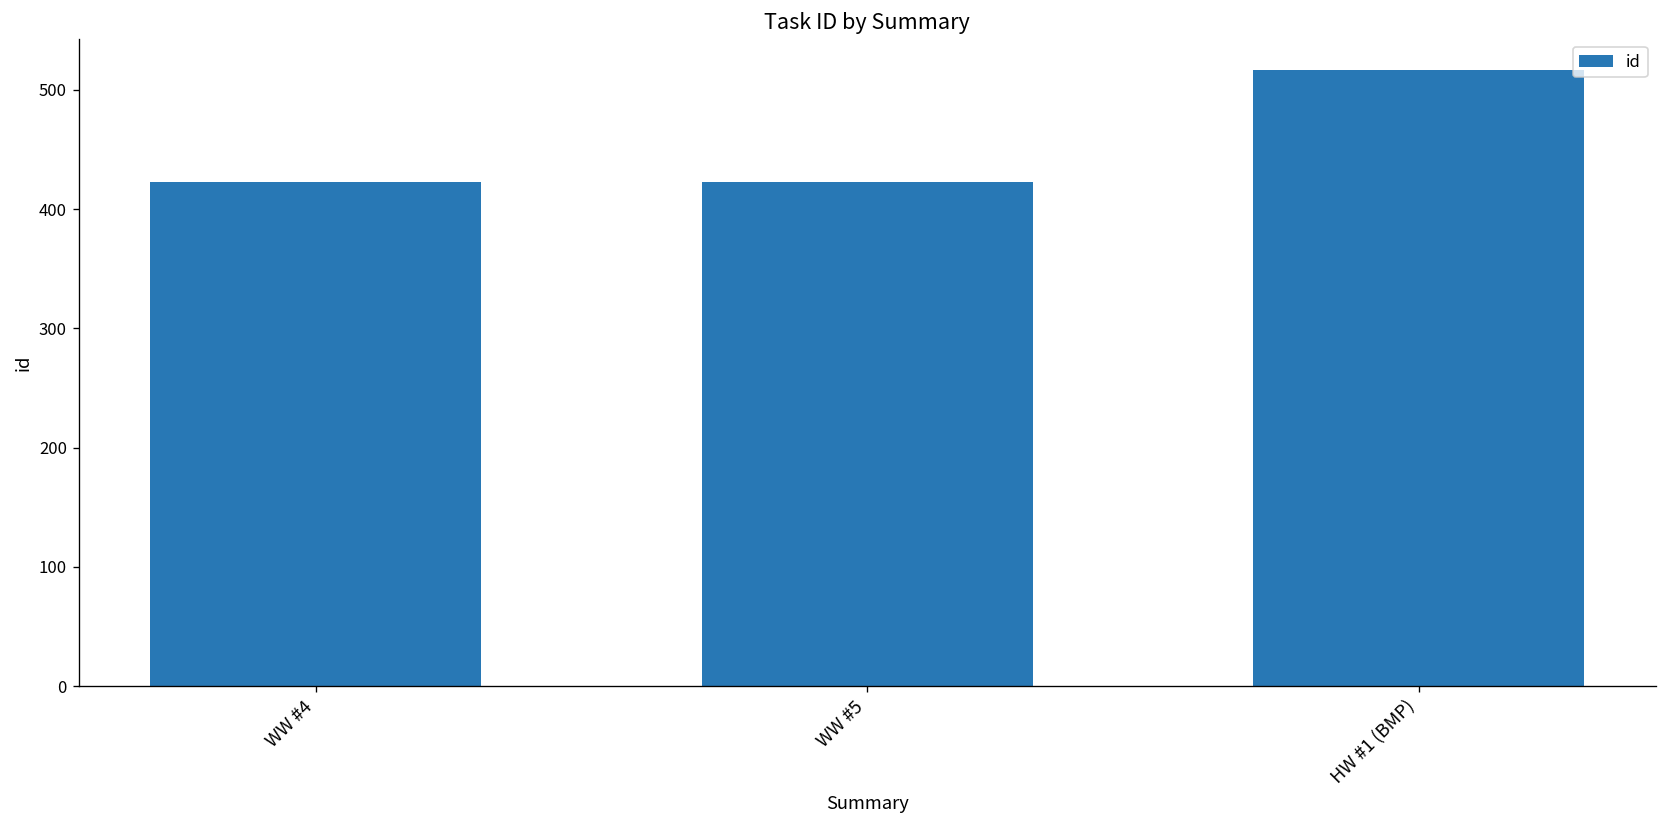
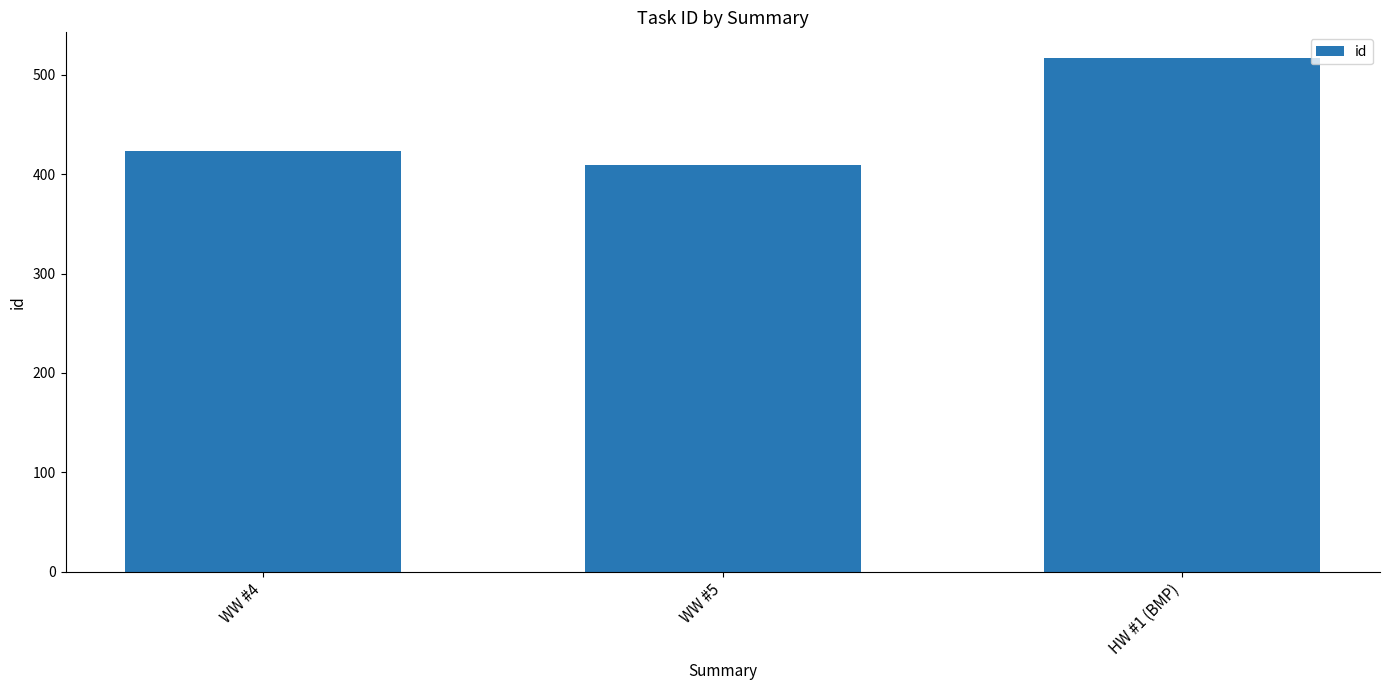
WW #5: 420 -> 410
